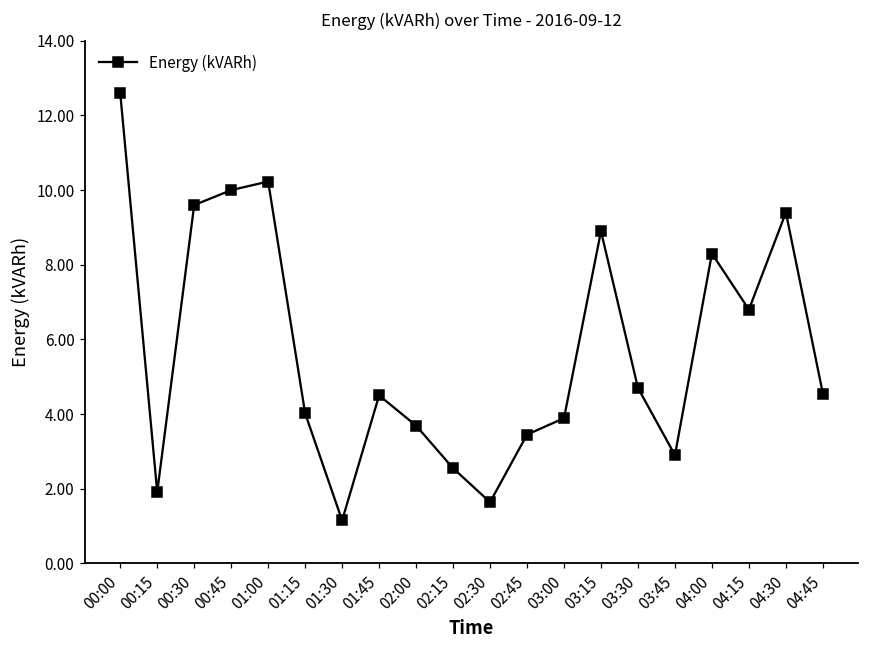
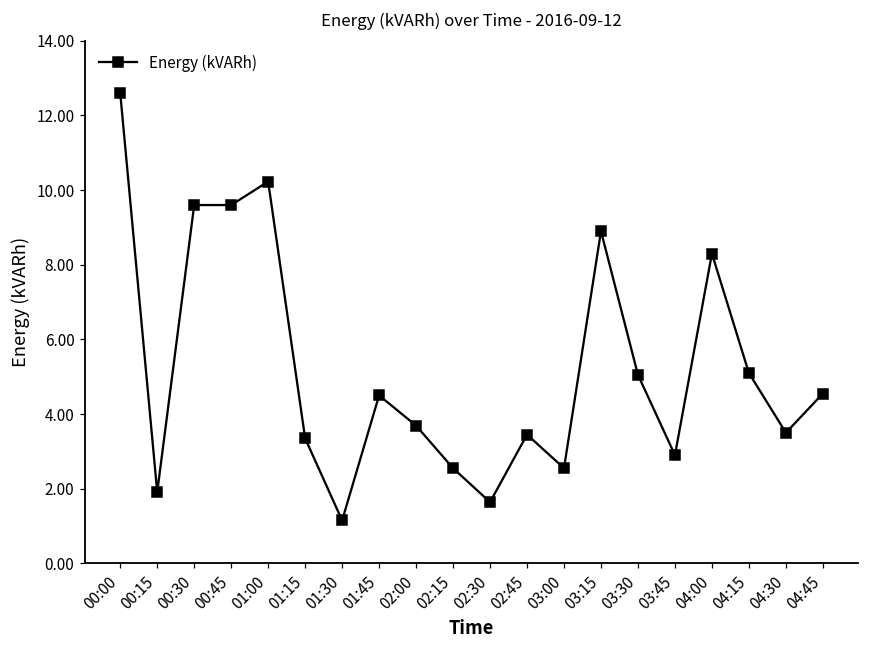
00:45: 10.0 -> 9.6
01:15: 4.0 -> 3.4
03:00: 3.9 -> 2.6
03:30: 4.7 -> 5.1
04:15: 6.8 -> 5.1
04:30: 9.4 -> 3.5
